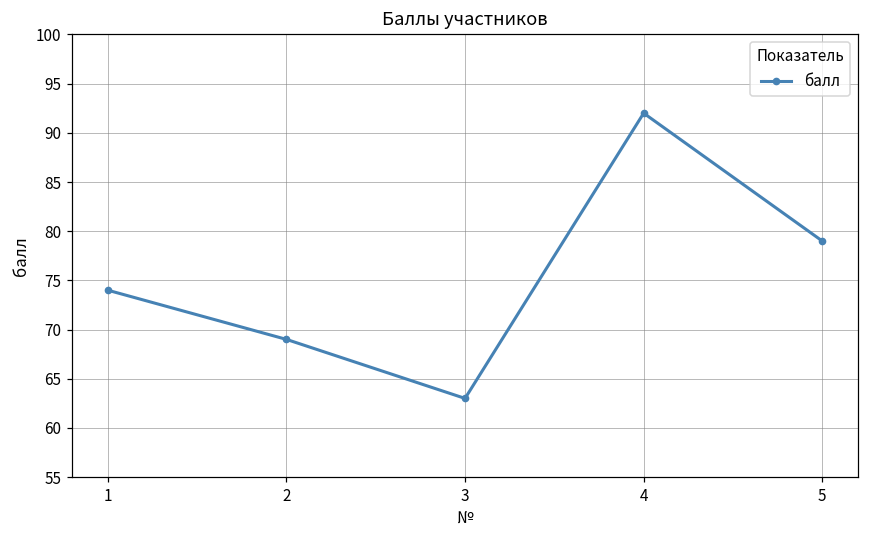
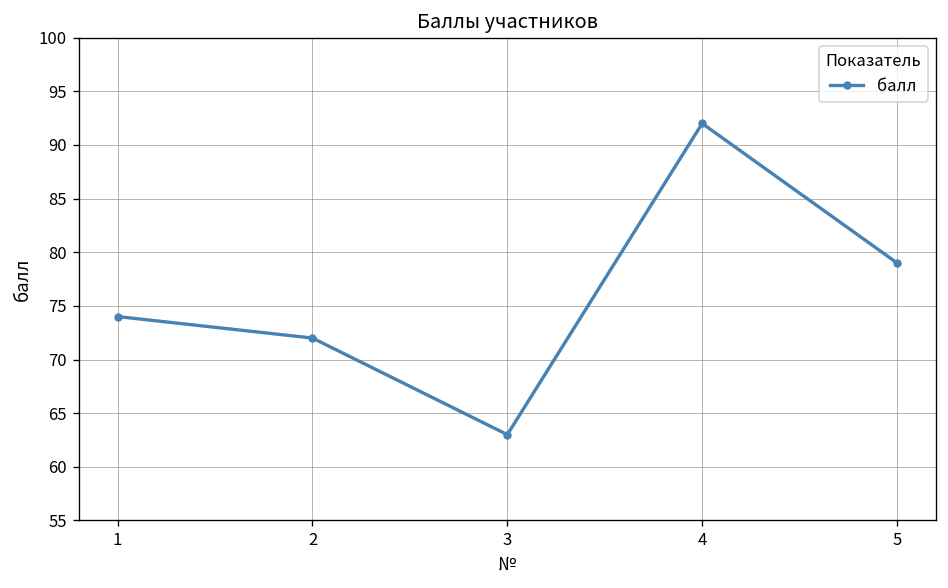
2: 69 -> 72
